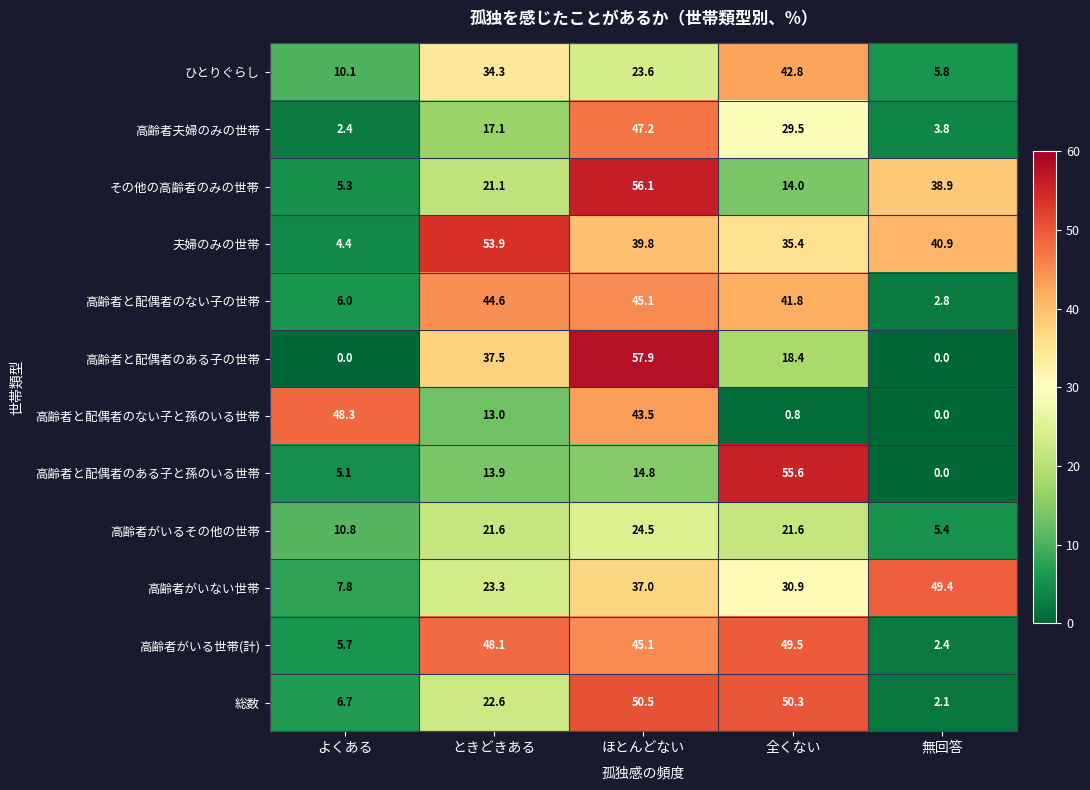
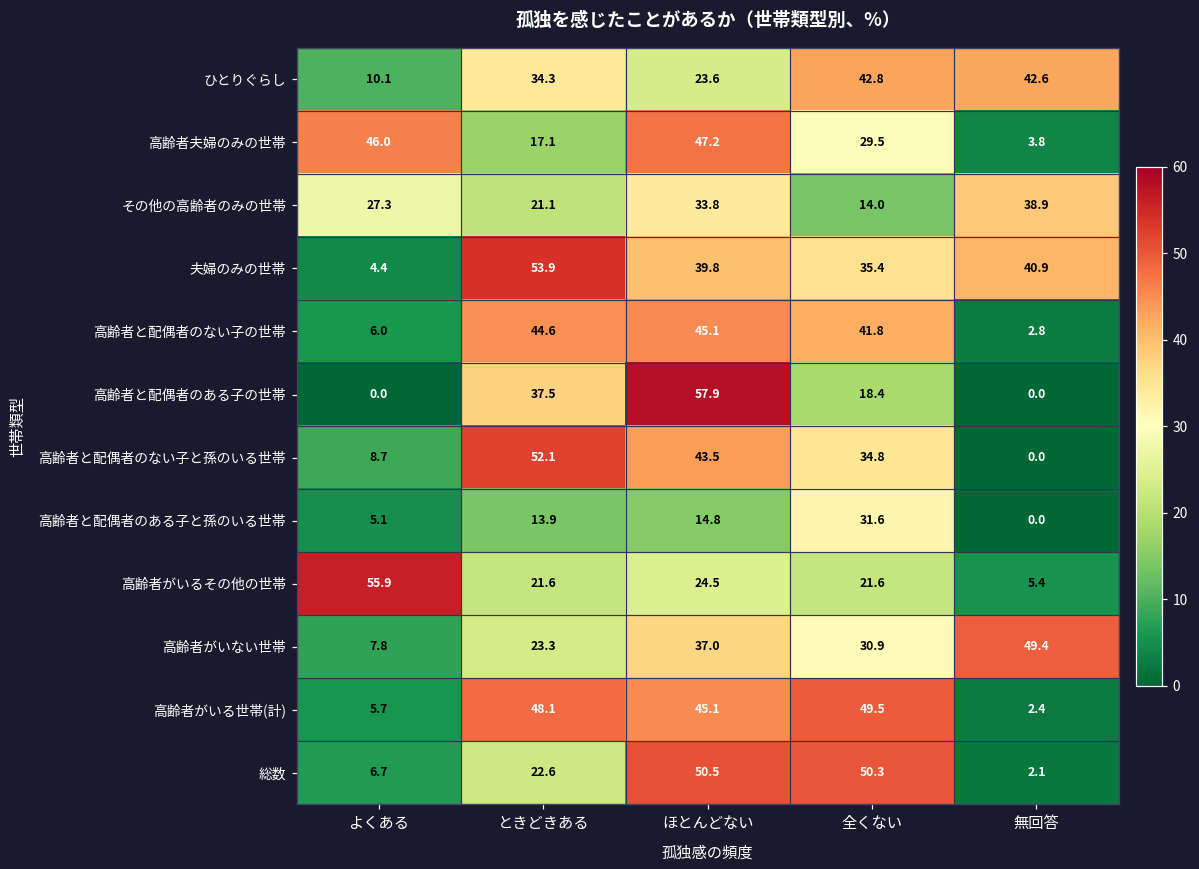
ひとりぐらし, 無回答: 5.8 -> 42.6
高齢者夫婦のみの世帯, よくある: 2.4 -> 46.0
その他の高齢者のみの世帯, よくある: 5.3 -> 27.3
その他の高齢者のみの世帯, ほとんどない: 56.1 -> 33.8
高齢者と配偶者のない子と孫のいる世帯, よくある: 48.3 -> 8.7
高齢者と配偶者のない子と孫のいる世帯, ときどきある: 13.0 -> 52.1
高齢者と配偶者のない子と孫のいる世帯, 全くない: 0.8 -> 34.8
高齢者と配偶者のある子と孫のいる世帯, 全くない: 55.6 -> 31.6
高齢者がいるその他の世帯, よくある: 10.8 -> 55.9
